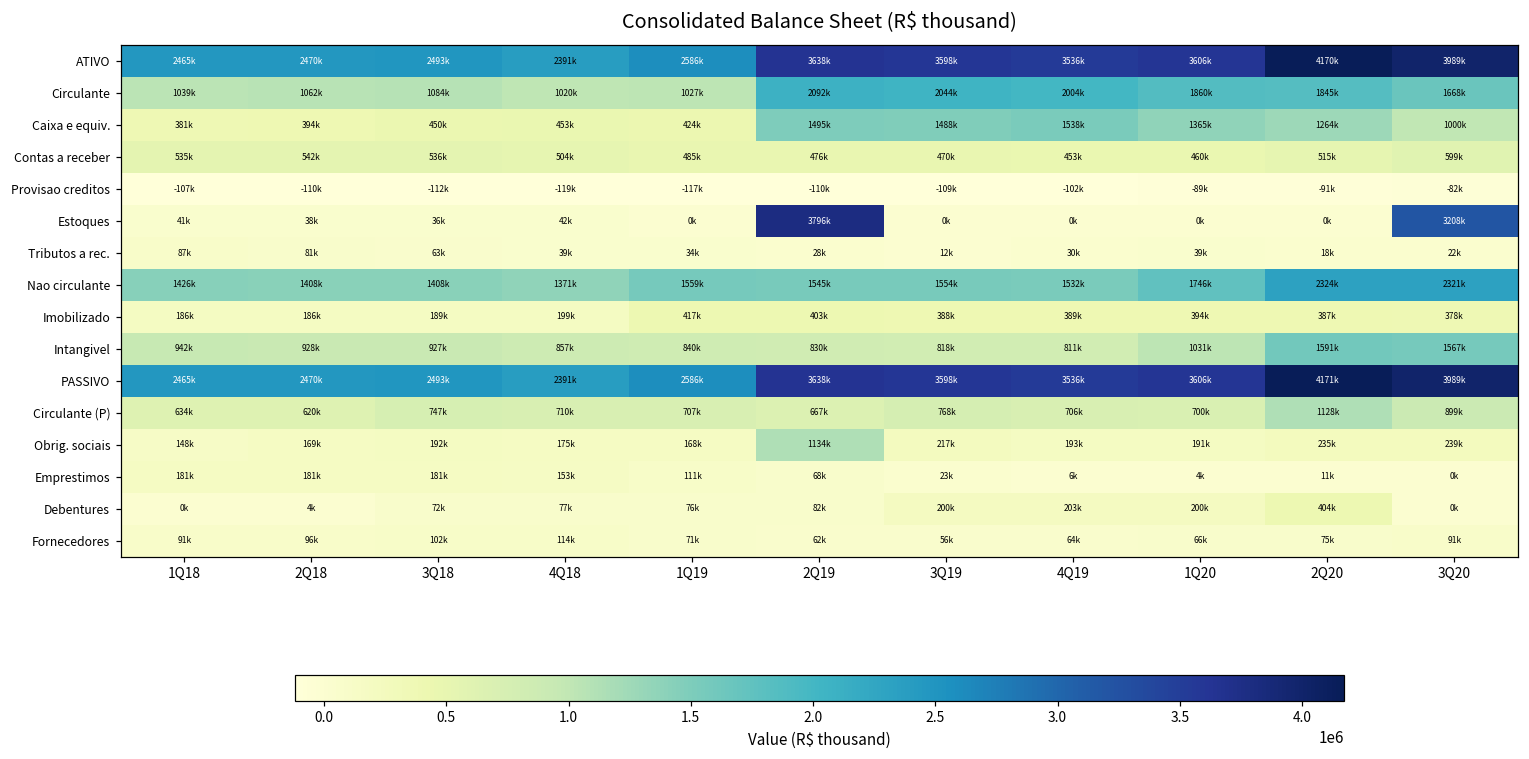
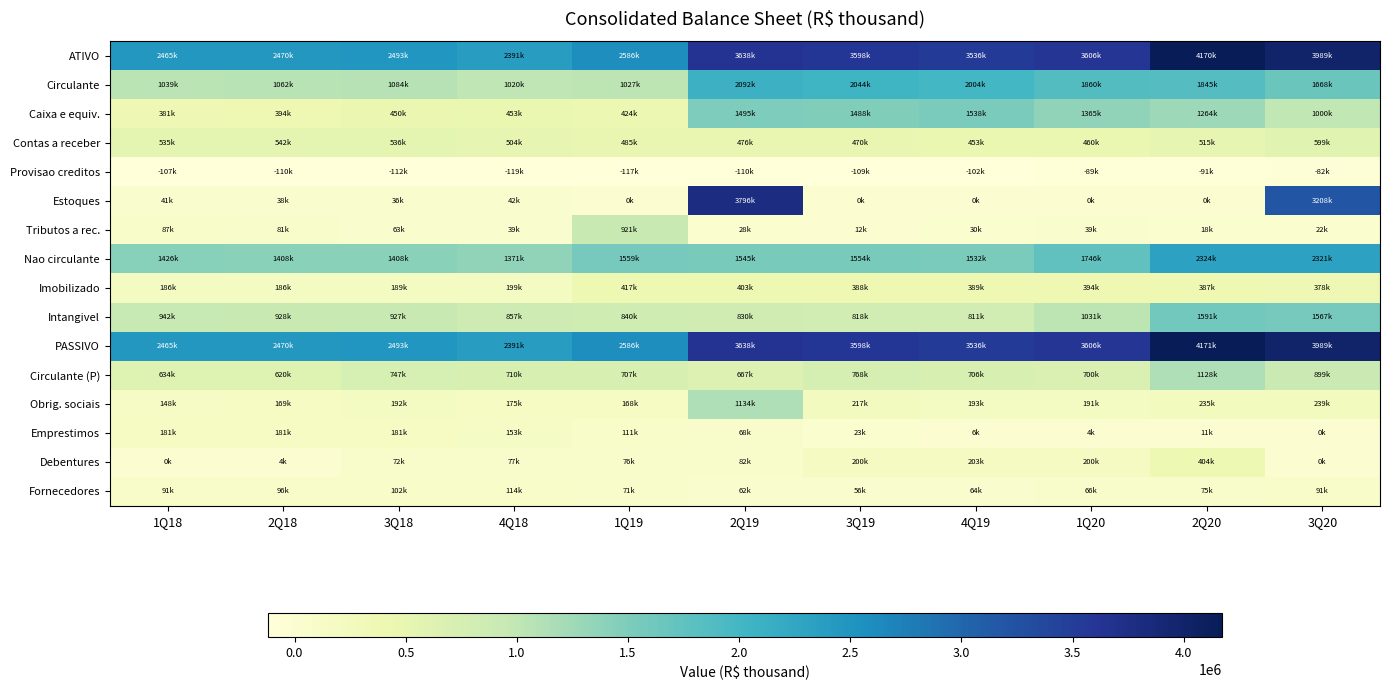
Tributos a rec., 1Q19: 34k -> 921k
